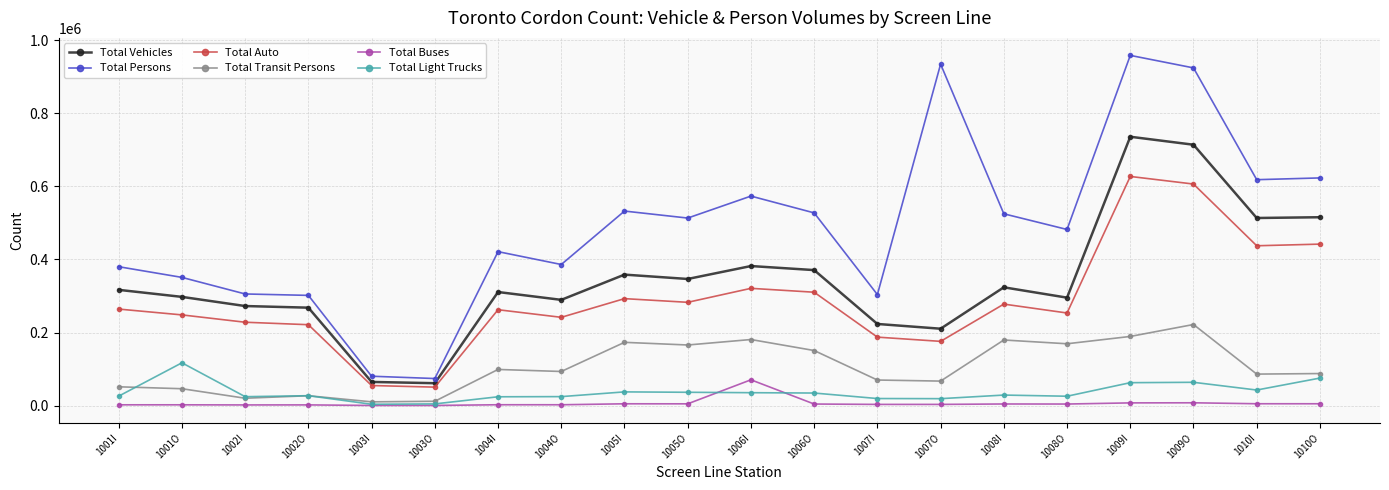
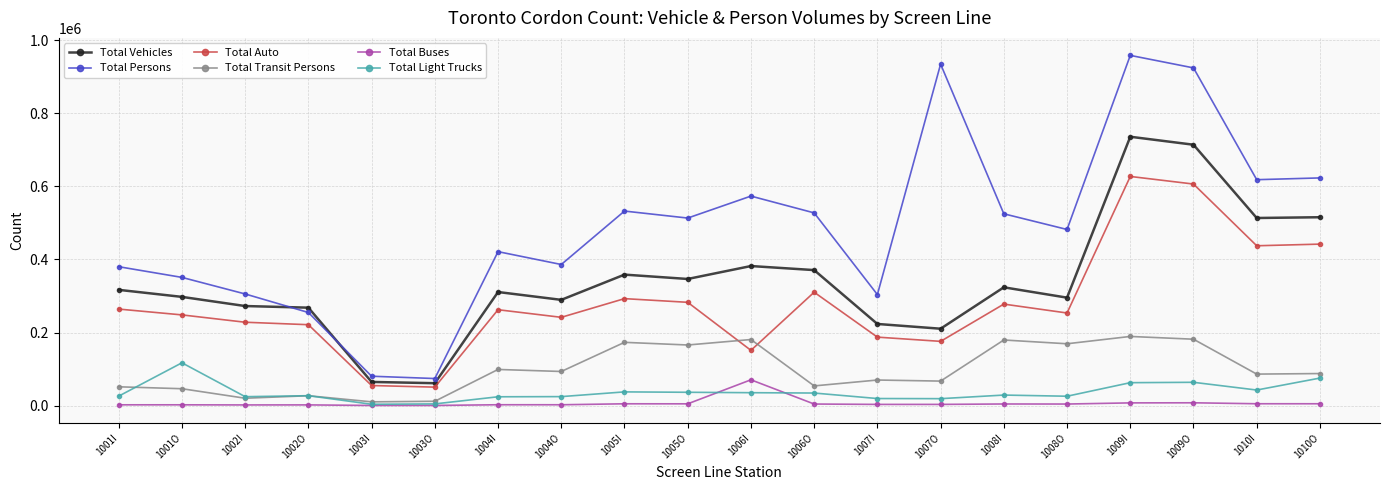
Total Persons, 1002O: 300000 -> 250000
Total Auto, 1006I: 320000 -> 150000
Total Transit Persons, 1006O: 150000 -> 50000
Total Transit Persons, 1009O: 220000 -> 180000
